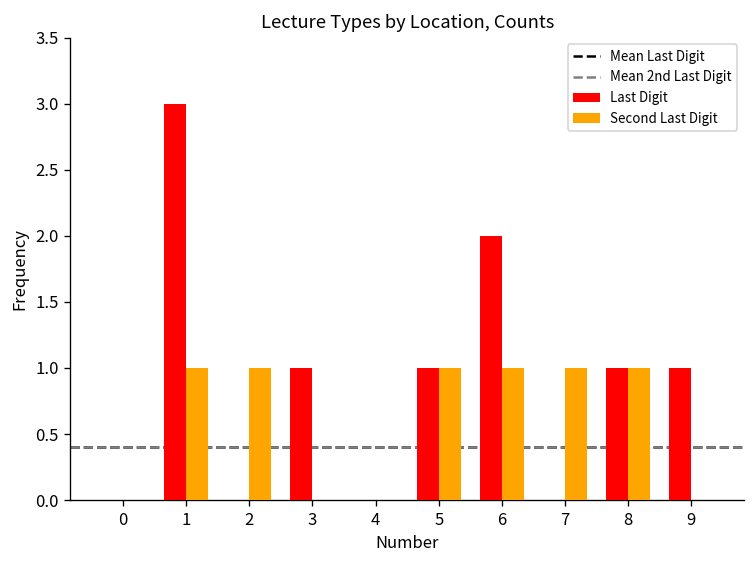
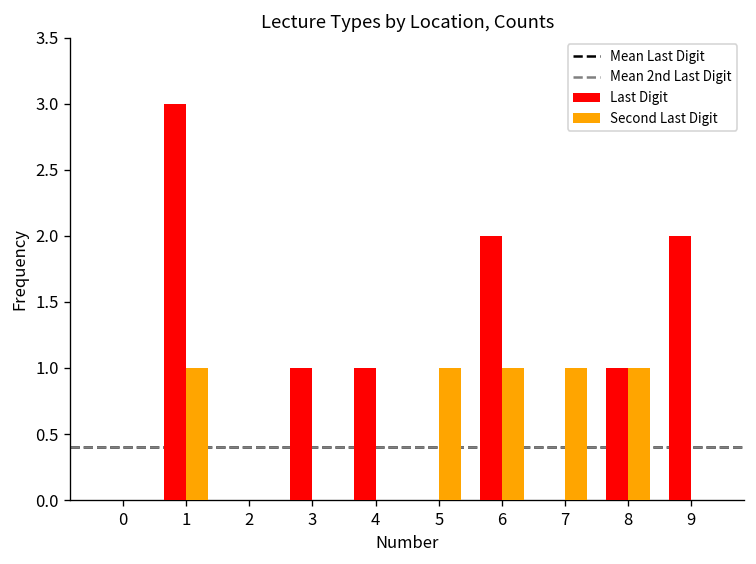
Second Last Digit, 2: 1 -> 0
Last Digit, 4: 0 -> 1
Last Digit, 5: 1 -> 0
Last Digit, 9: 1 -> 2
